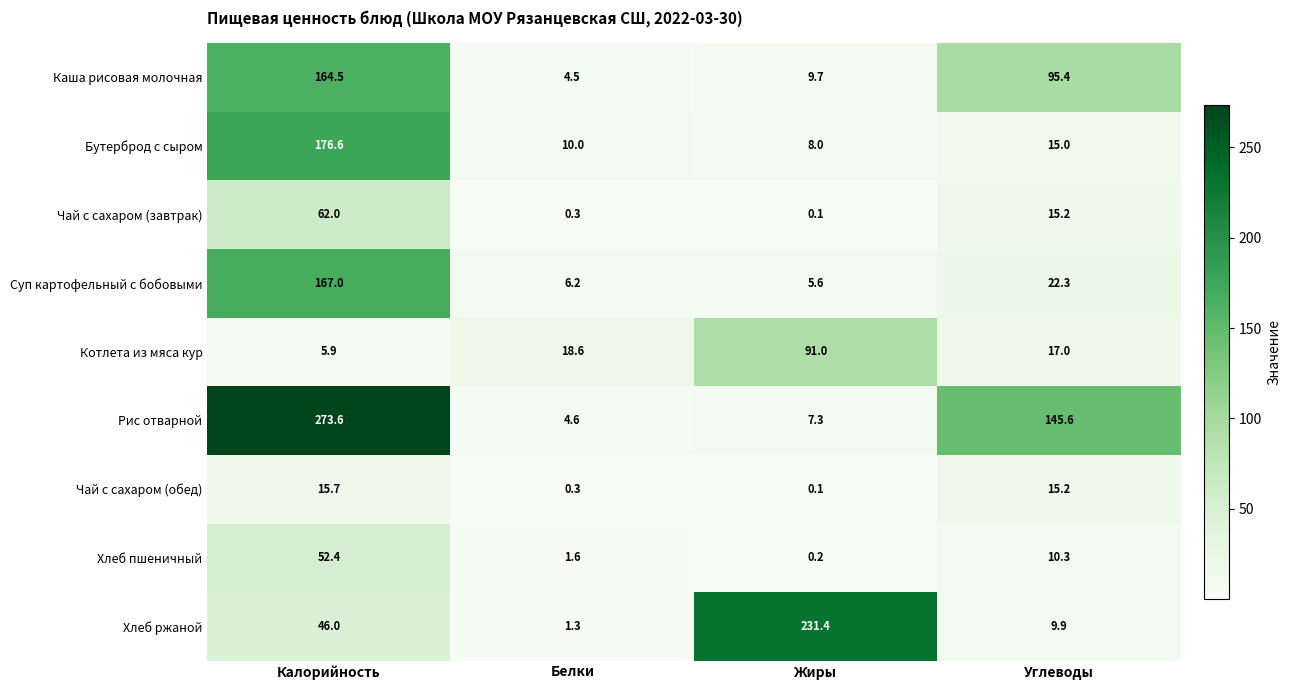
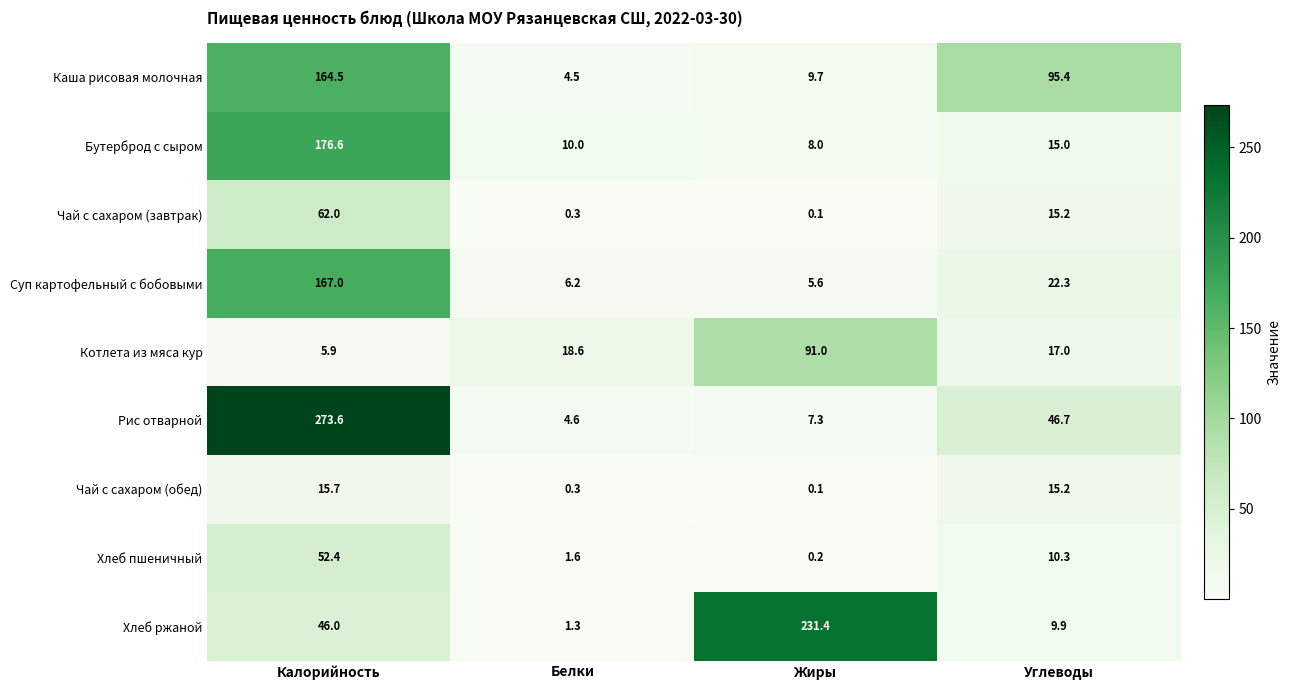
Рис отварной, Углеводы: 145.6 -> 46.7
